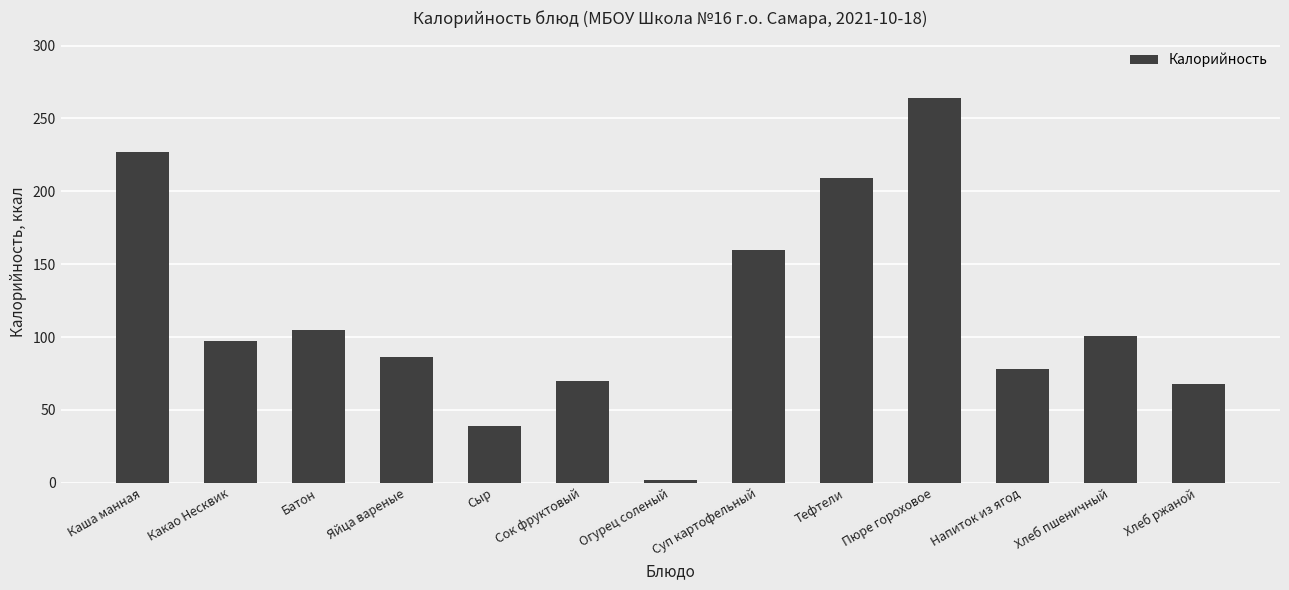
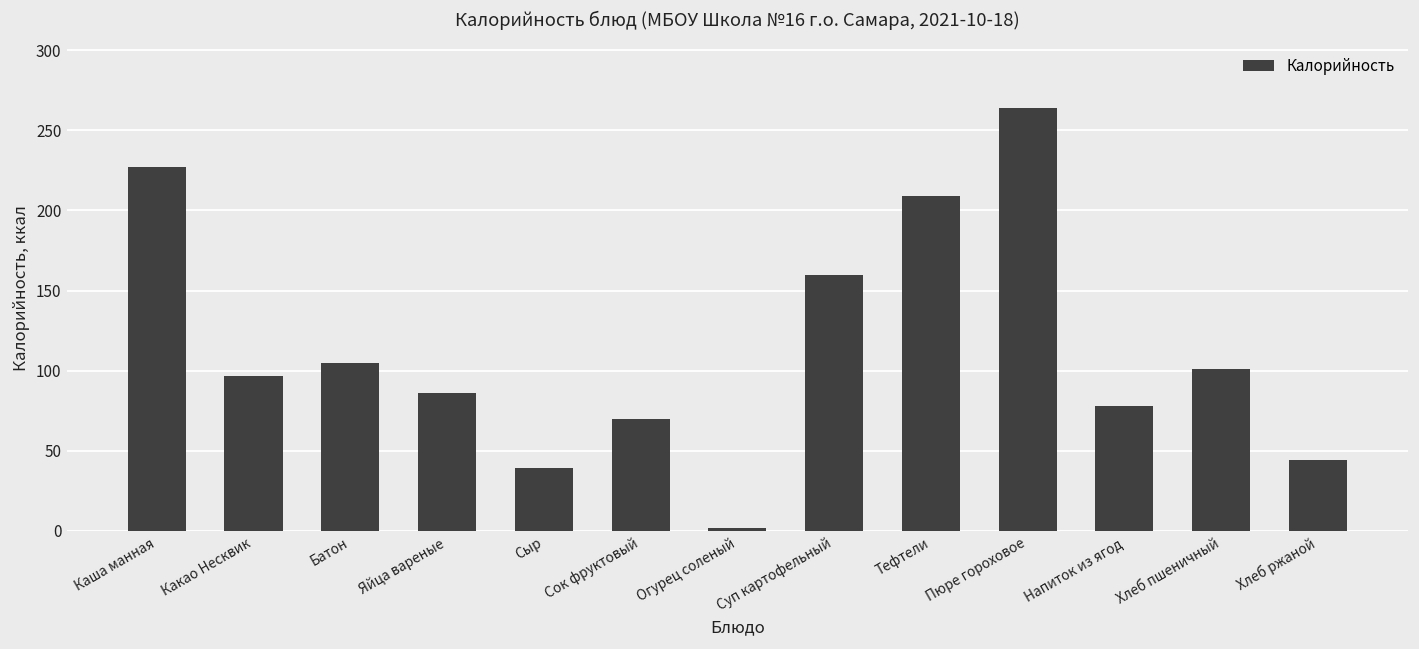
Хлеб ржаной: 68 -> 44
